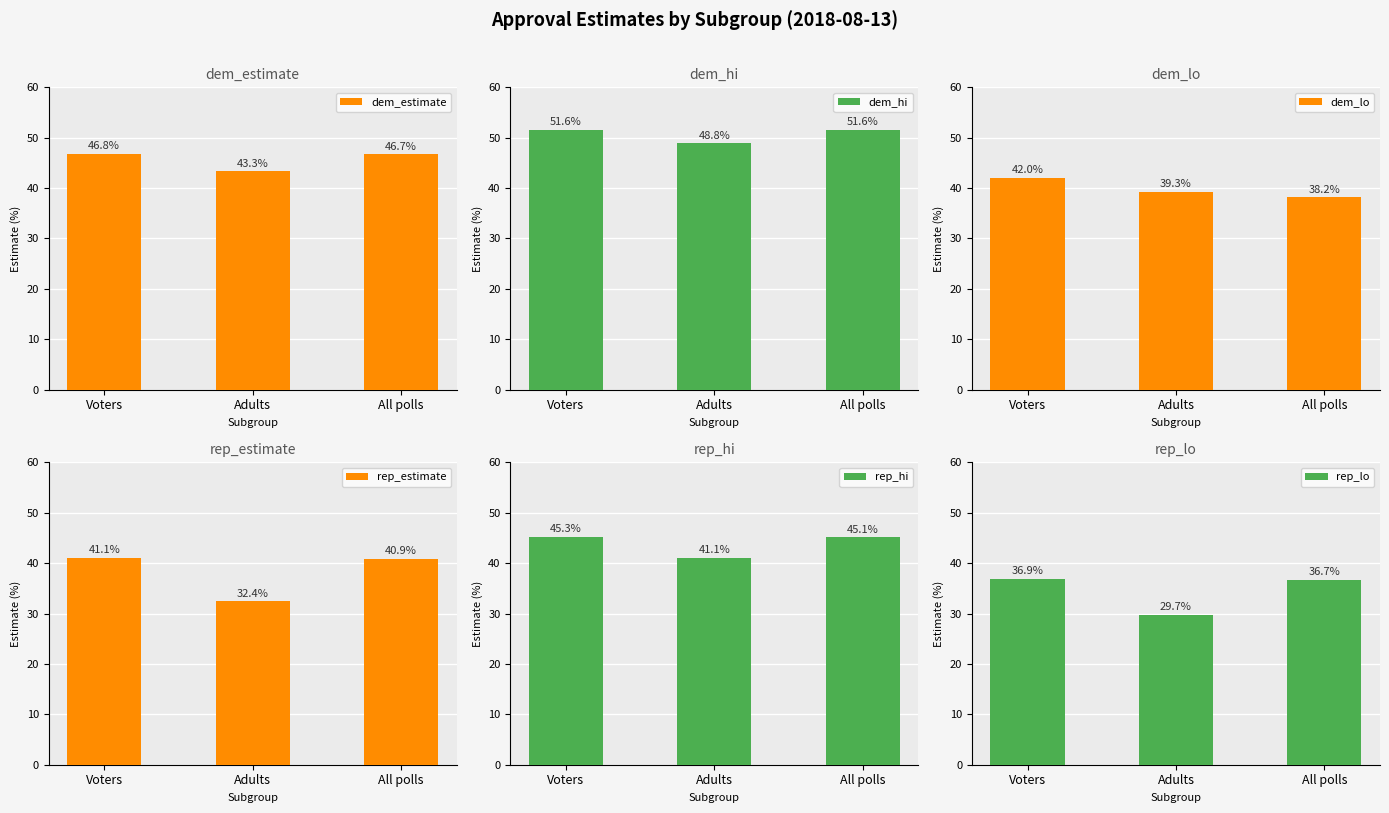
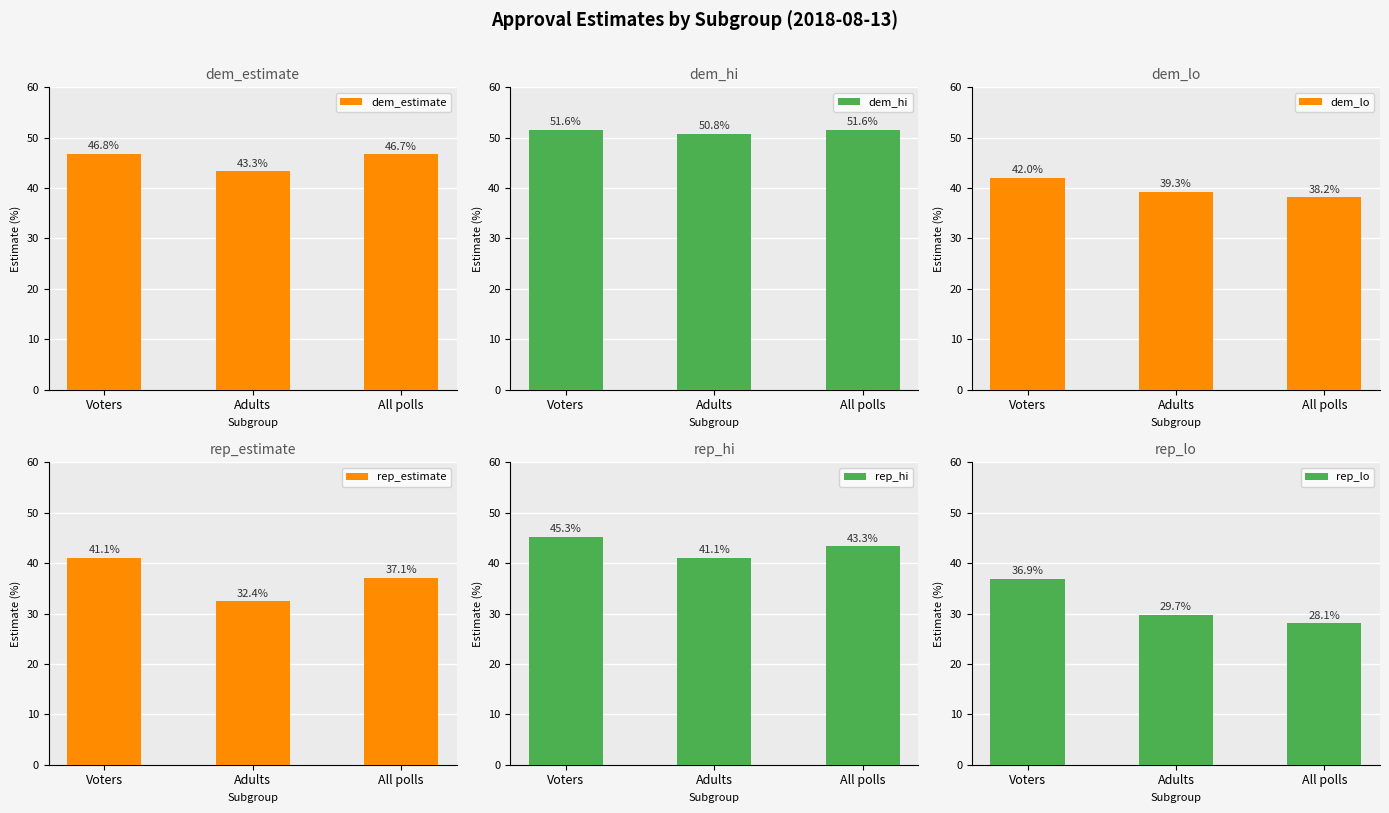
dem_hi, Adults: 48.8% -> 50.8%
rep_estimate, All polls: 40.9% -> 37.1%
rep_hi, All polls: 45.1% -> 43.3%
rep_lo, All polls: 36.7% -> 28.1%
